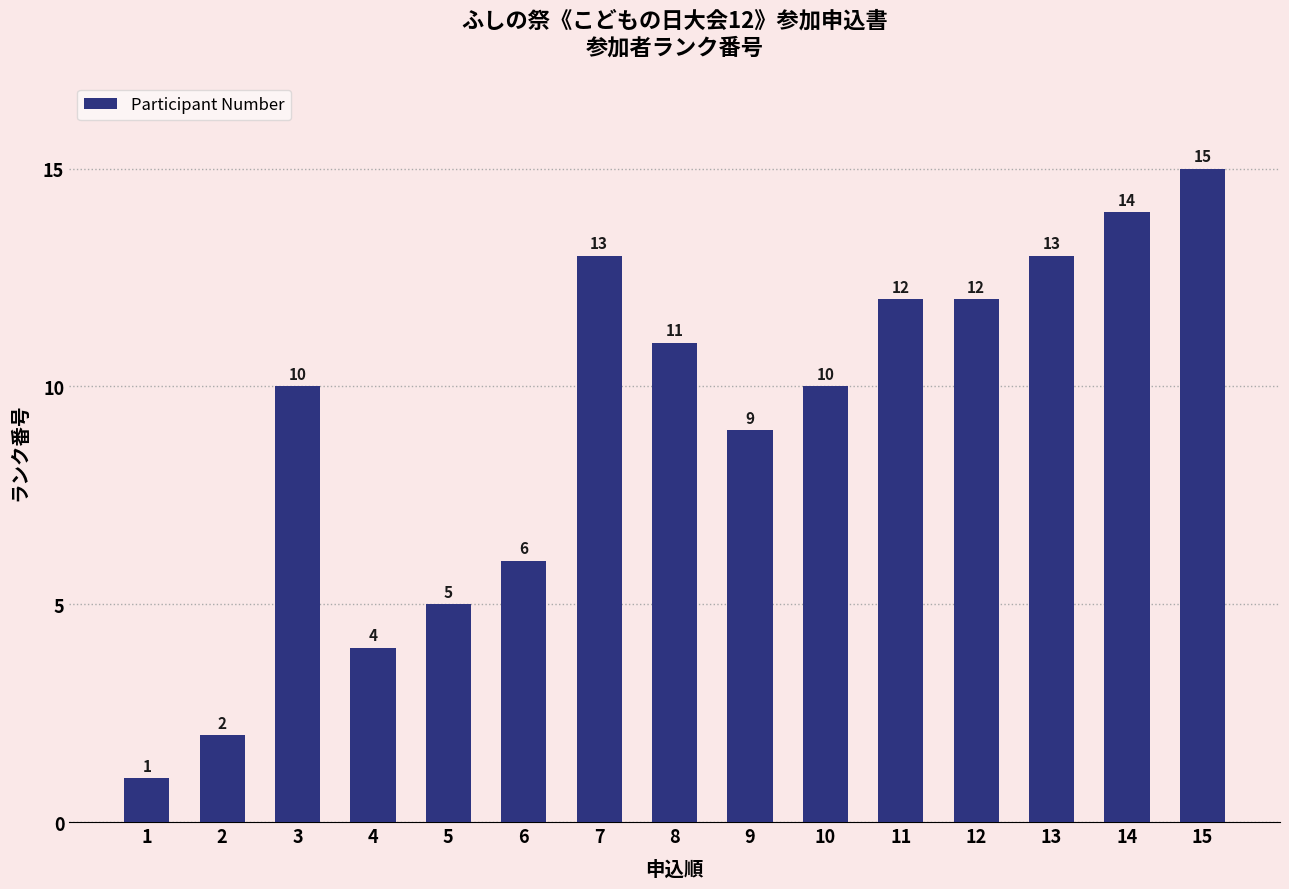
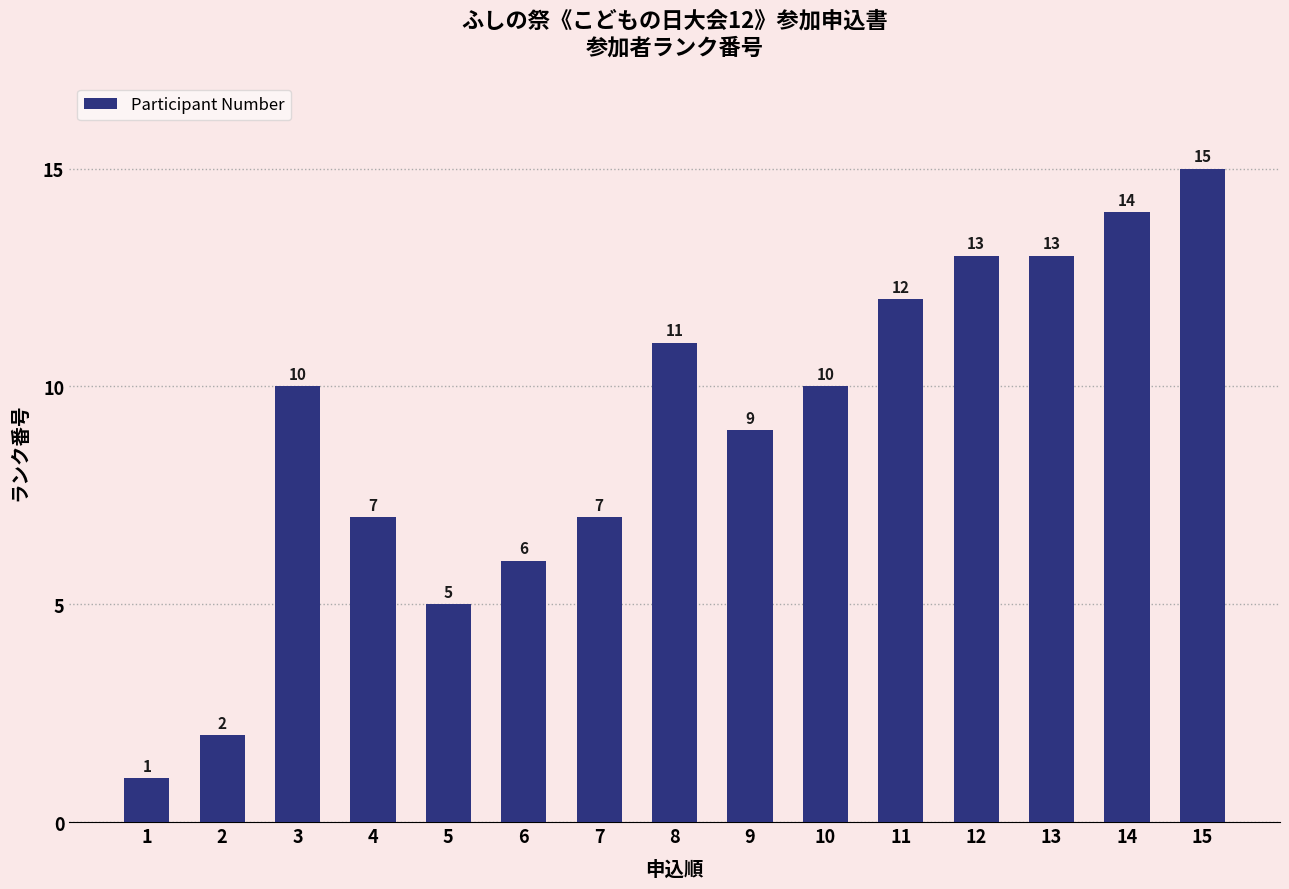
4: 4 -> 7
7: 13 -> 7
12: 12 -> 13
